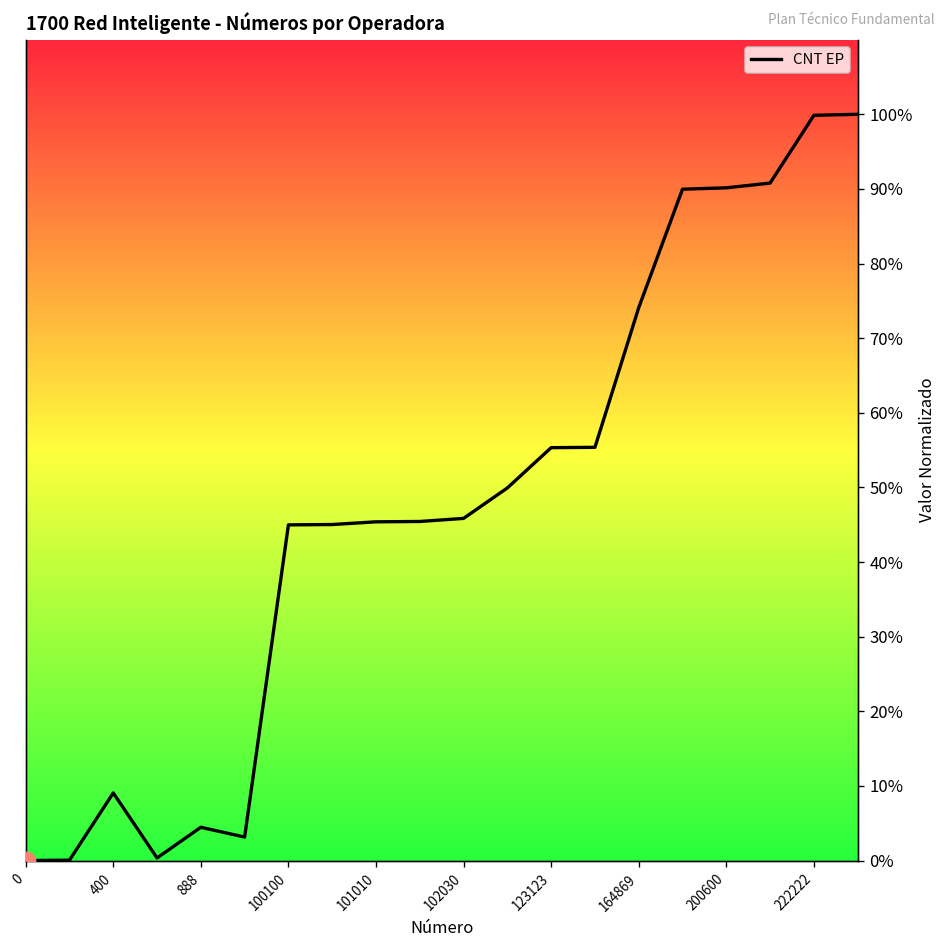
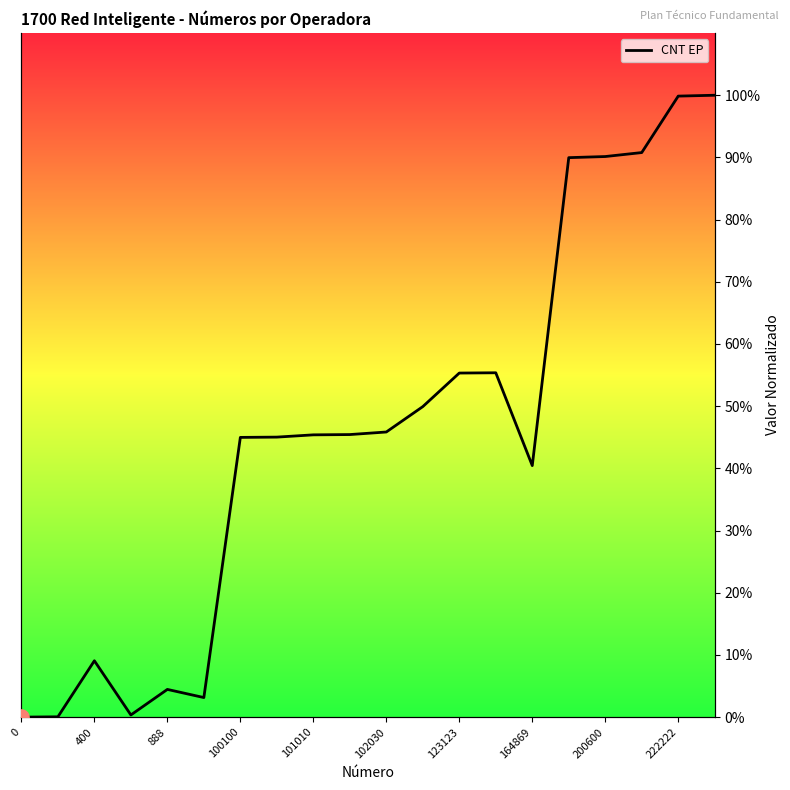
CNT EP, 164869: 74% -> 40%
